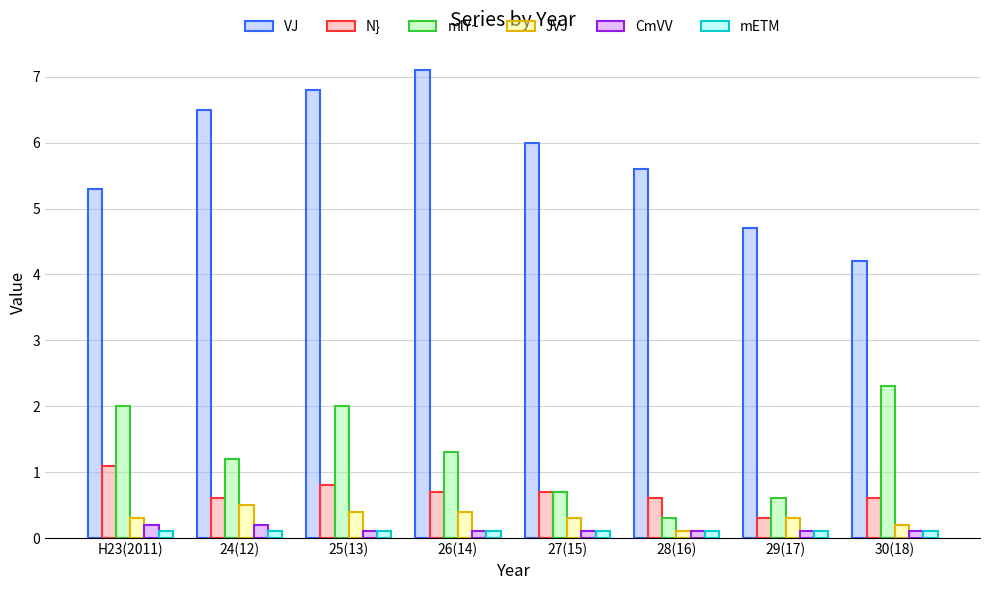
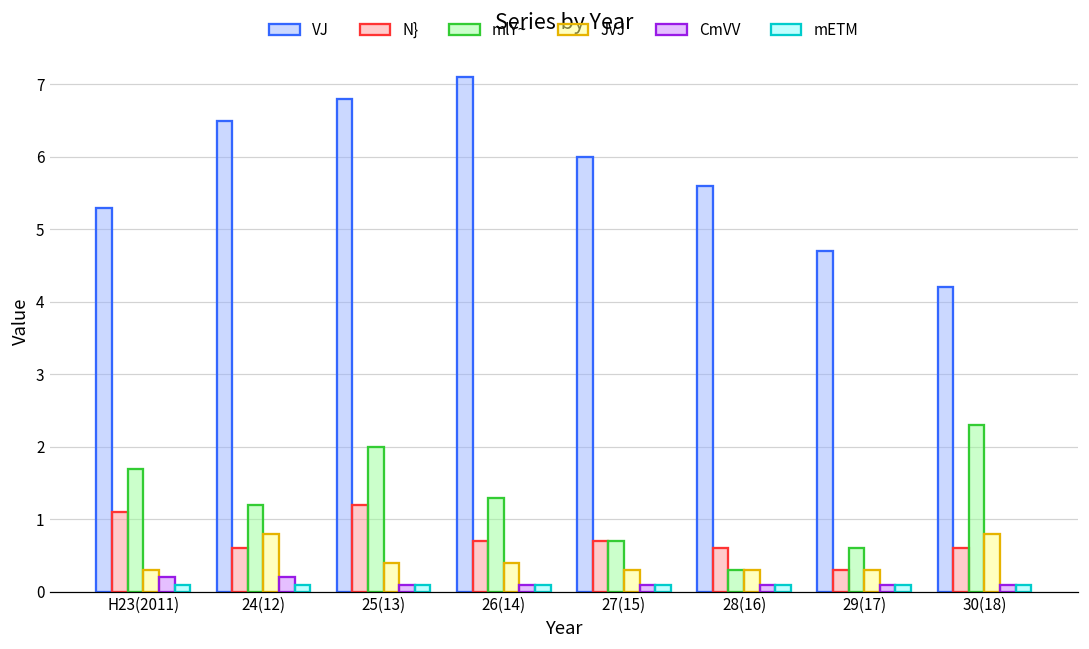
mlY~, H23(2011): 2.0 -> 1.7
JVJ, 24(12): 0.5 -> 0.8
N}, 25(13): 0.8 -> 1.2
JVJ, 28(16): 0.1 -> 0.3
JVJ, 30(18): 0.2 -> 0.8
